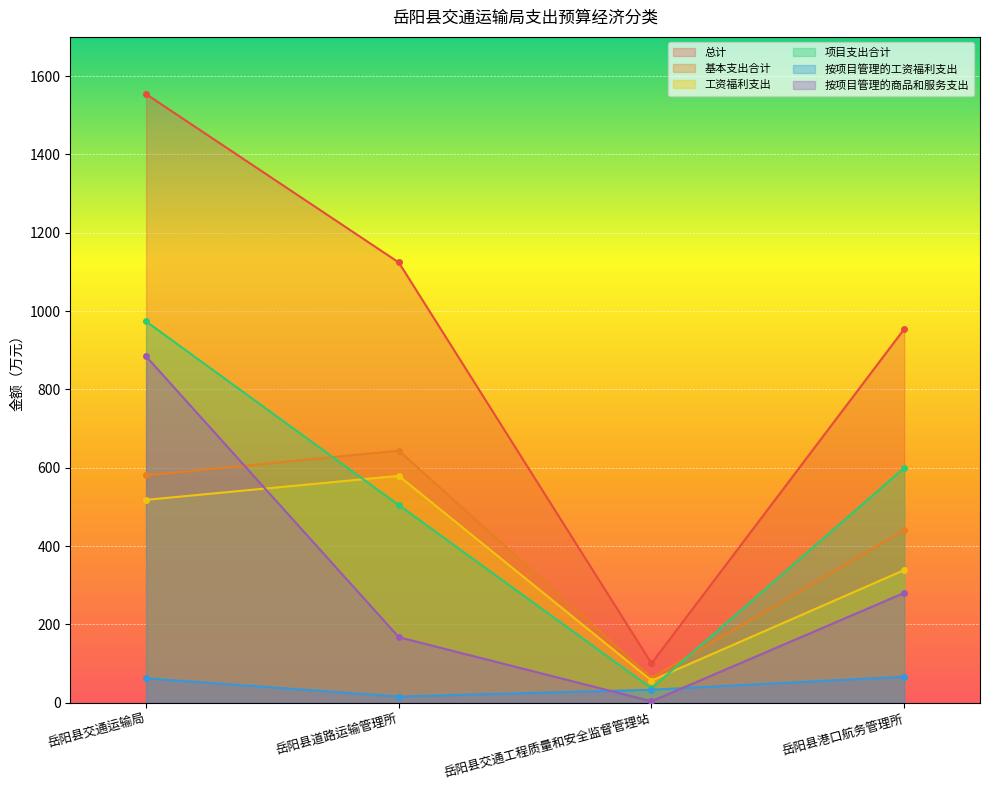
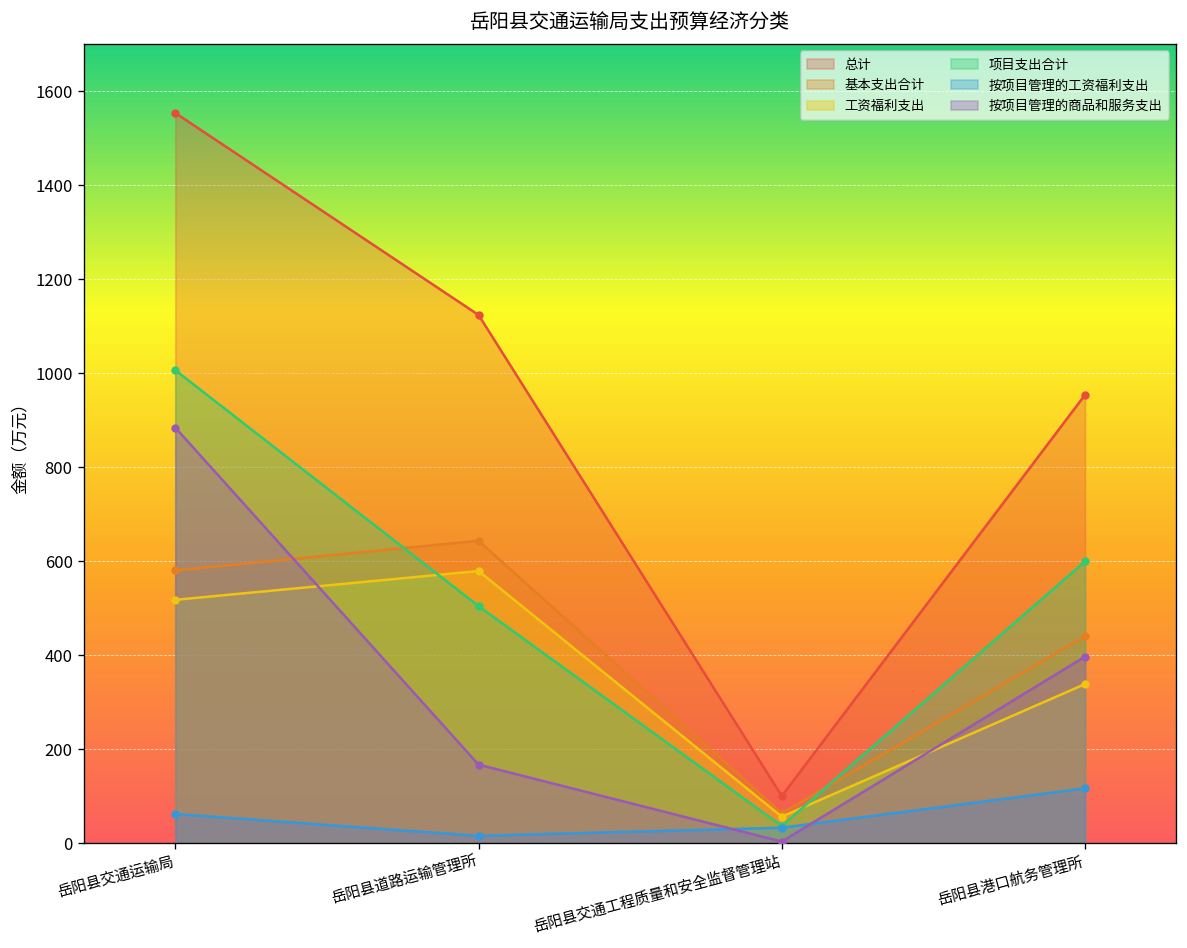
项目支出合计, 岳阳县交通运输局: 970 -> 1010
按项目管理的工资福利支出, 岳阳县港口航务管理所: 70 -> 120
按项目管理的商品和服务支出, 岳阳县港口航务管理所: 280 -> 400
